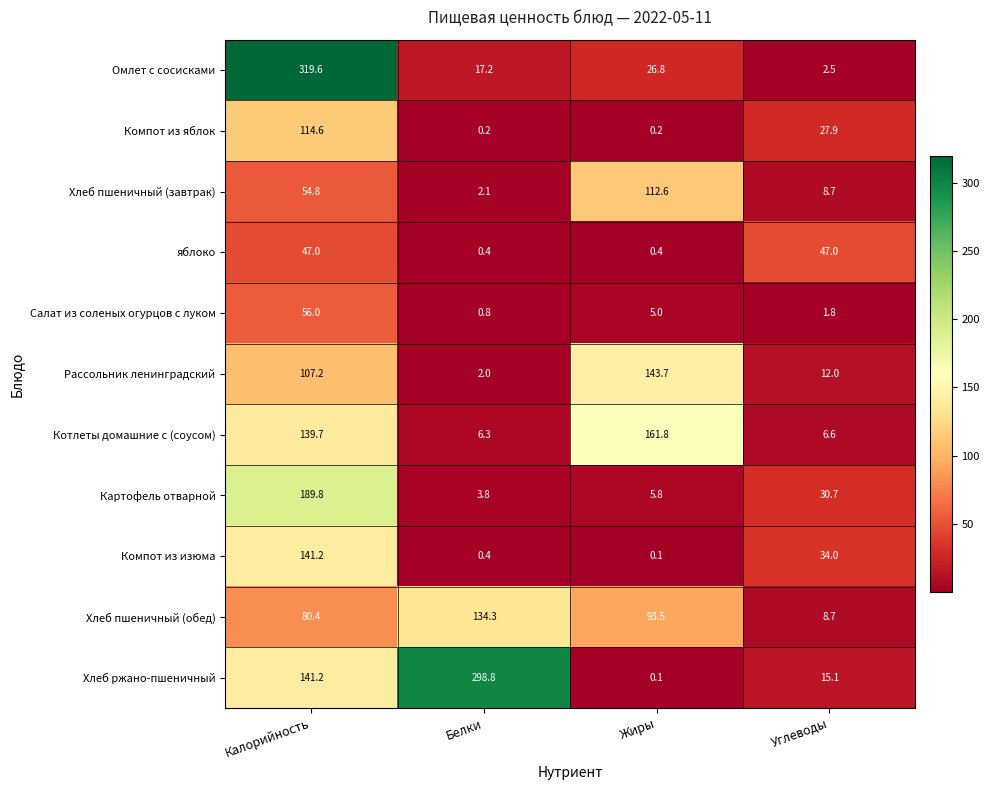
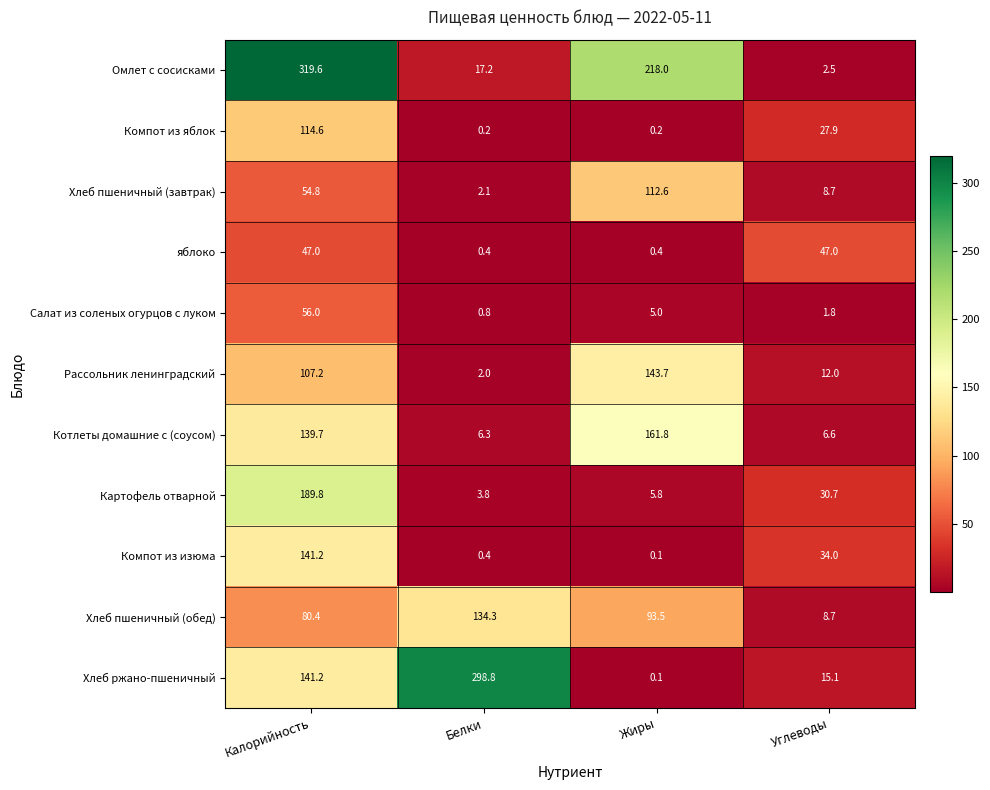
Омлет с сосисками, Жиры: 26.8 -> 218.0
